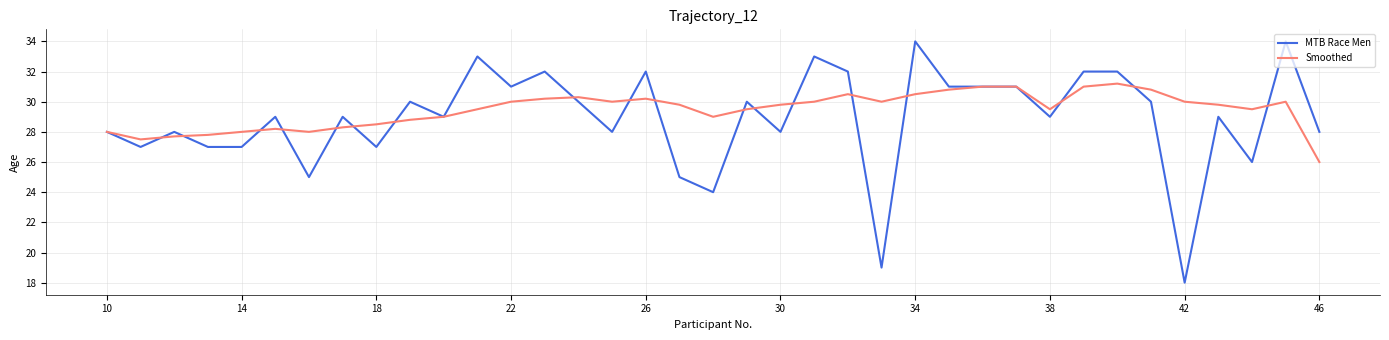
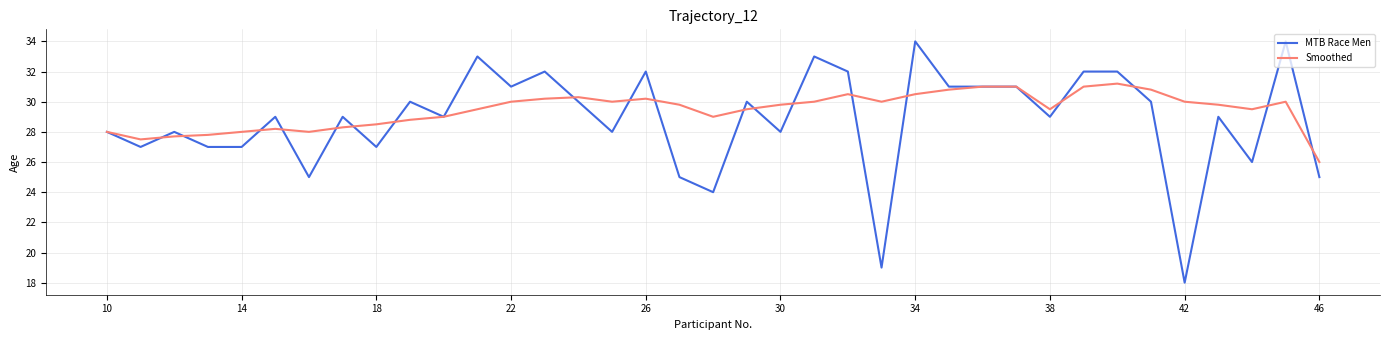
MTB Race Men, 46: 28 -> 25
